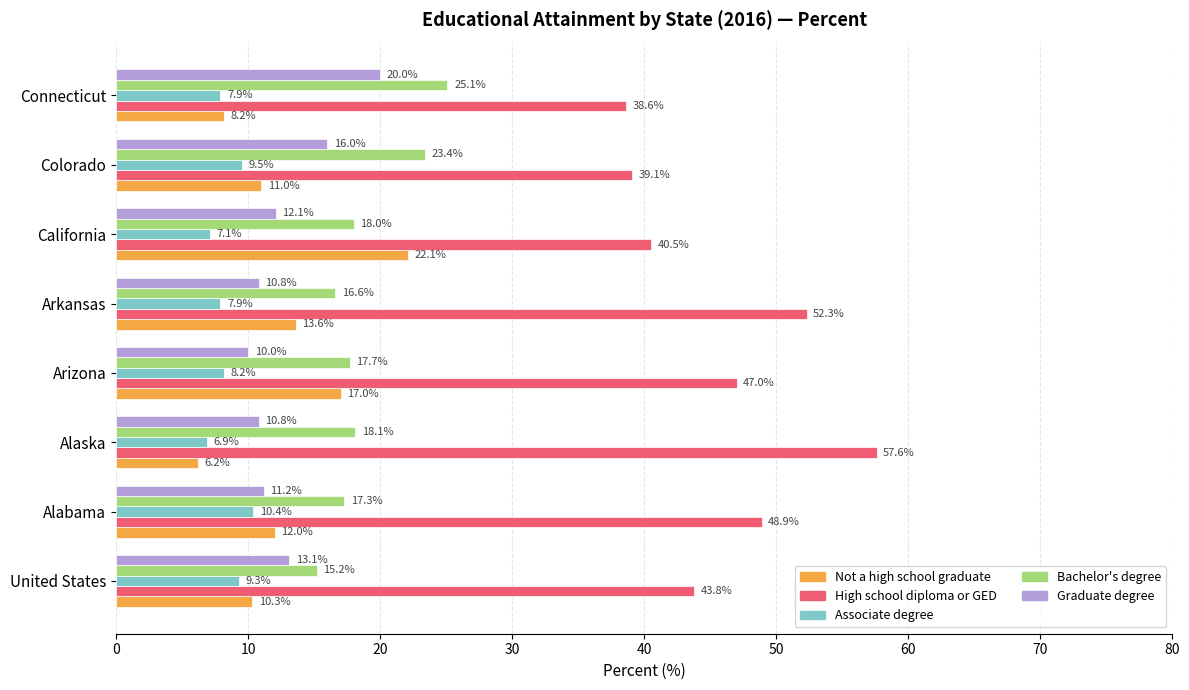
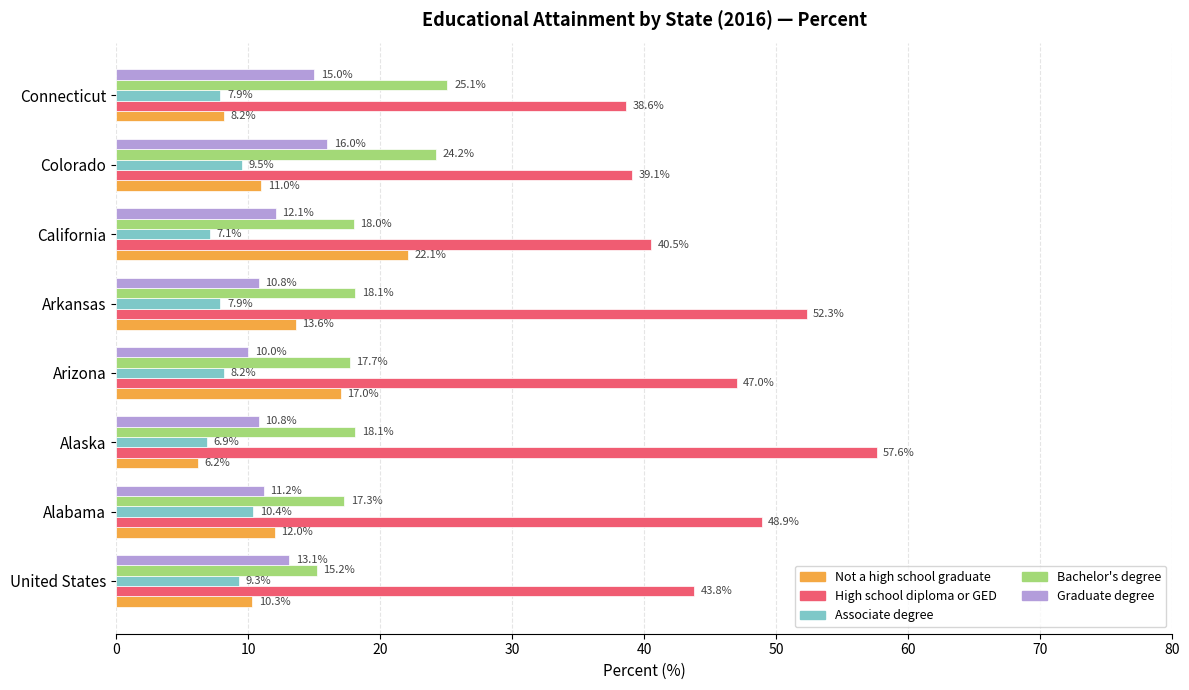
Graduate degree, Connecticut: 20.0% -> 15.0%
Bachelor's degree, Colorado: 23.4% -> 24.2%
Bachelor's degree, Arkansas: 16.6% -> 18.1%
